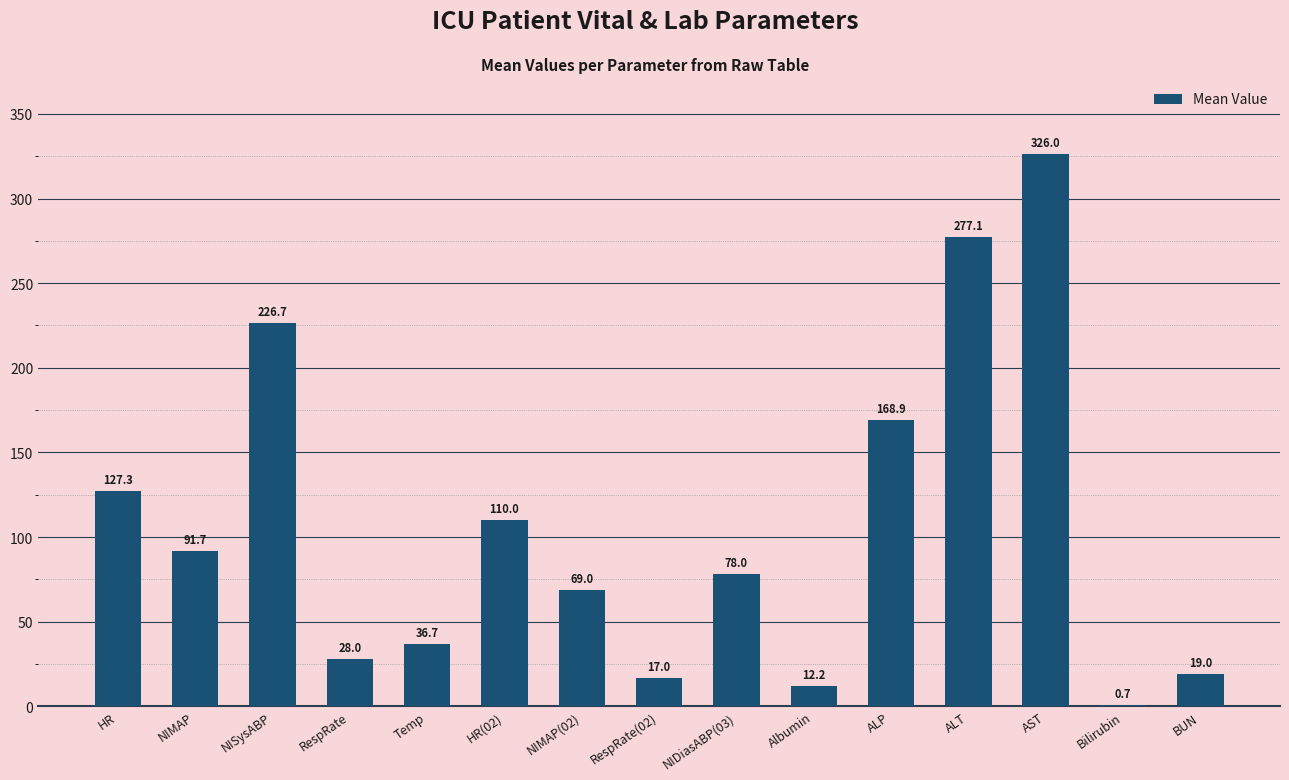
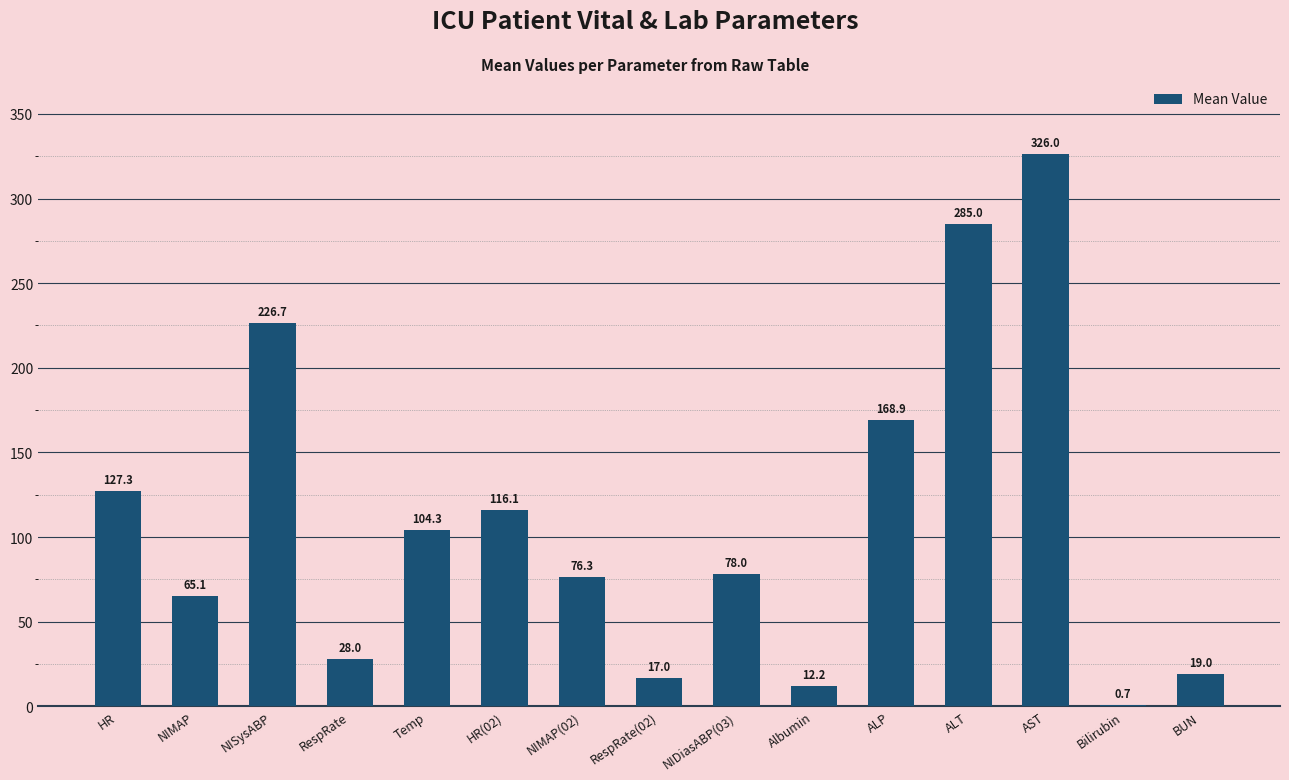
NIMAP: 91.7 -> 65.1
Temp: 36.7 -> 104.3
HR(02): 110.0 -> 116.1
NIMAP(02): 69.0 -> 76.3
ALT: 277.1 -> 285.0
